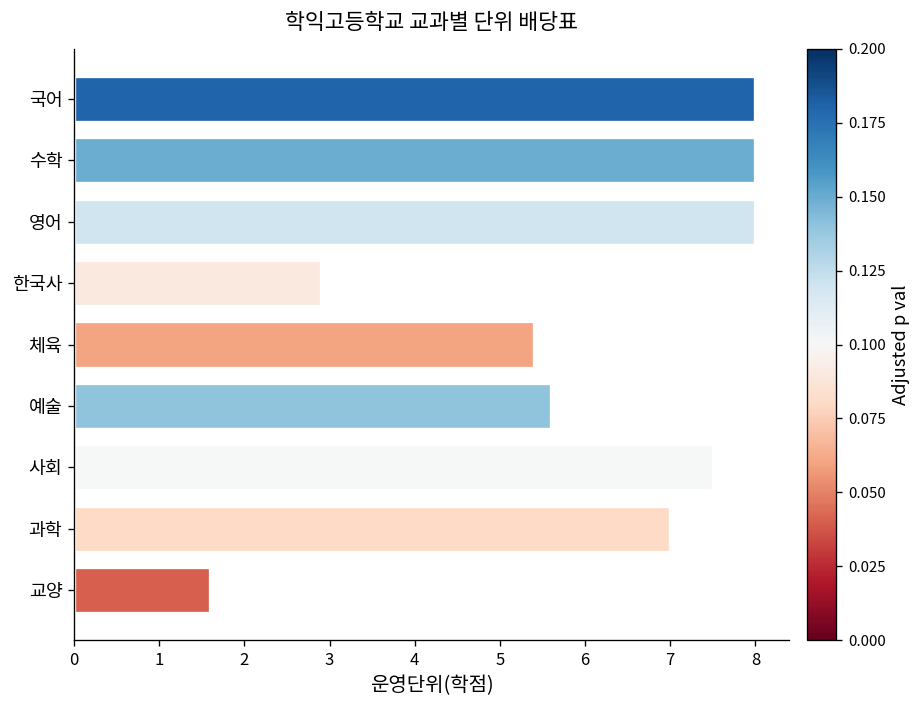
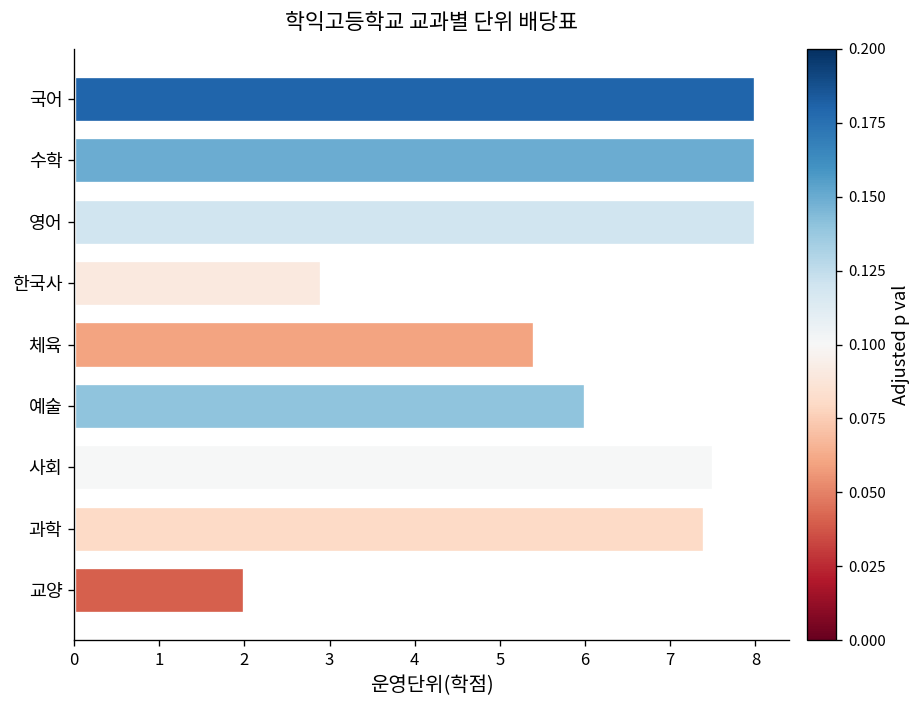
예술: 5.6 -> 6.0
과학: 7.0 -> 7.4
교양: 1.6 -> 2.0
